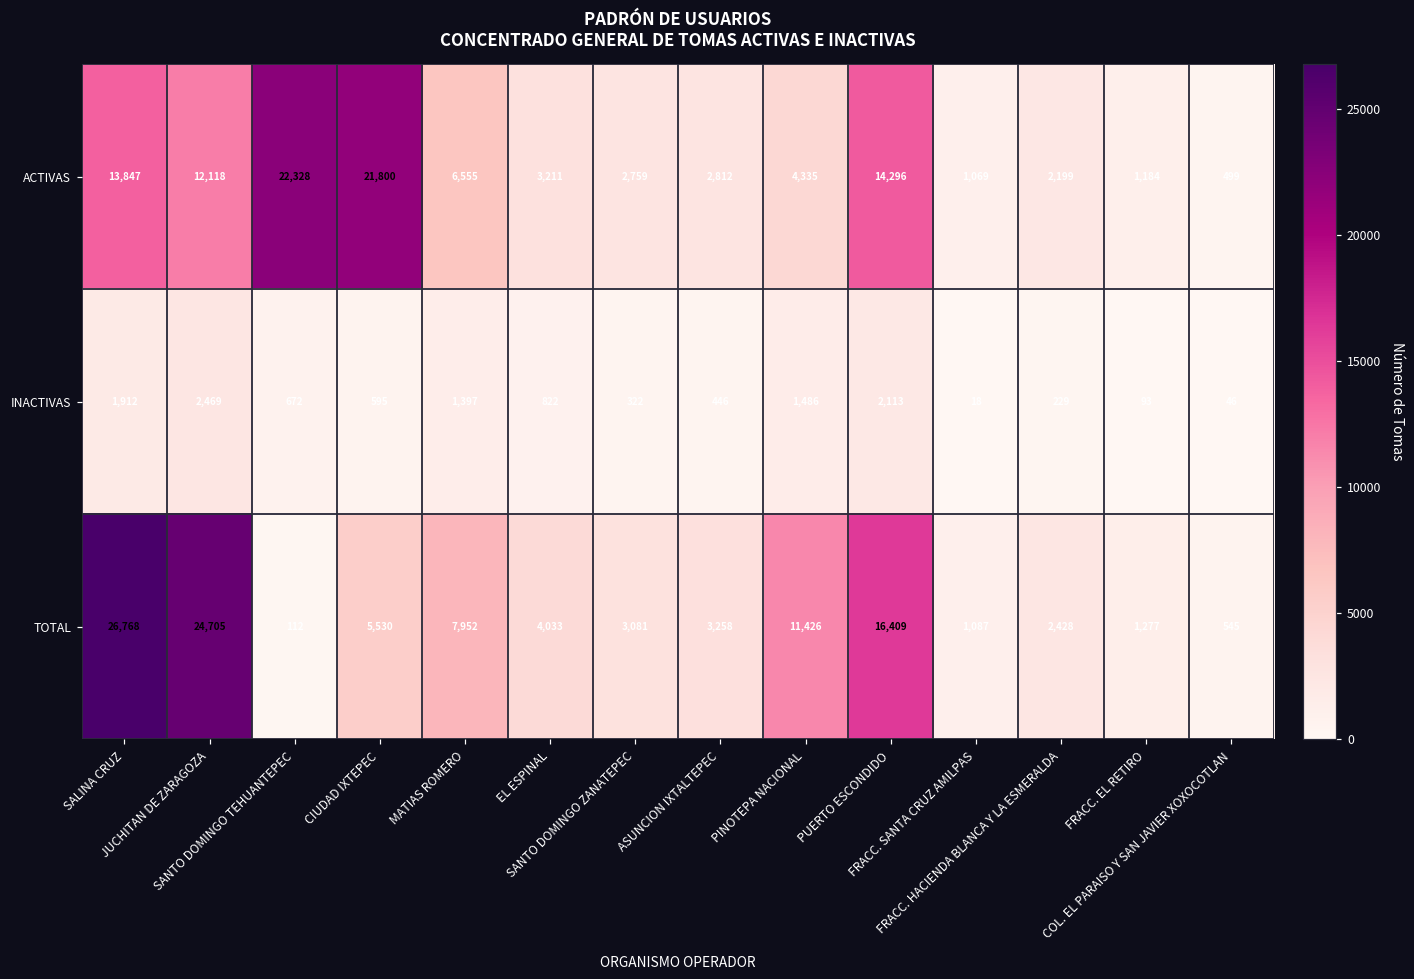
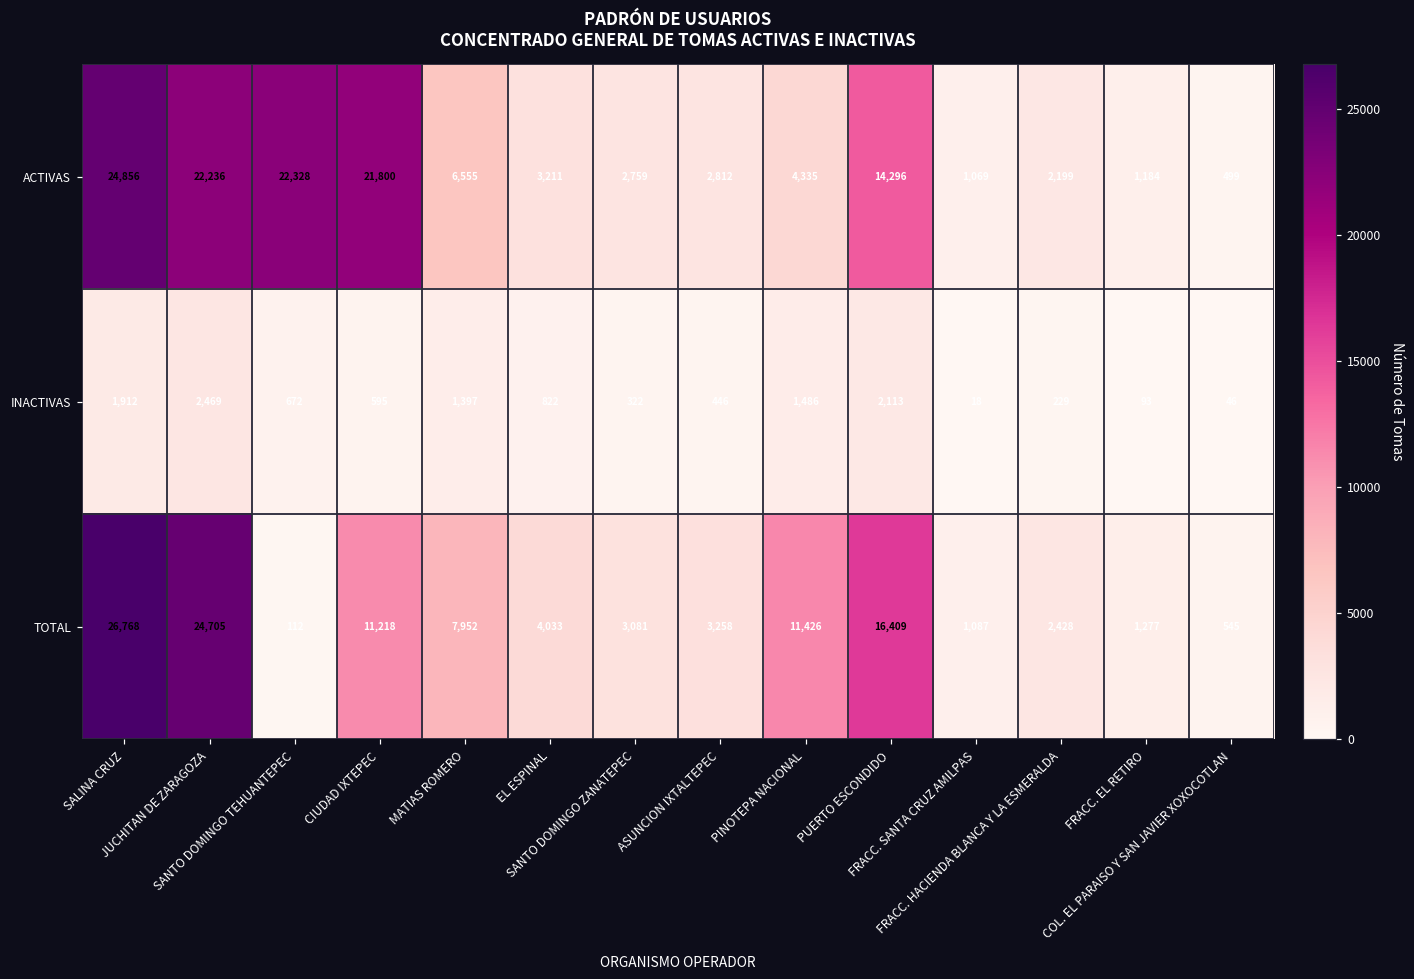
ACTIVAS, SALINA CRUZ: 13,847 -> 24,856
ACTIVAS, JUCHITAN DE ZARAGOZA: 12,118 -> 22,236
TOTAL, CIUDAD IXTEPEC: 5,530 -> 11,218
